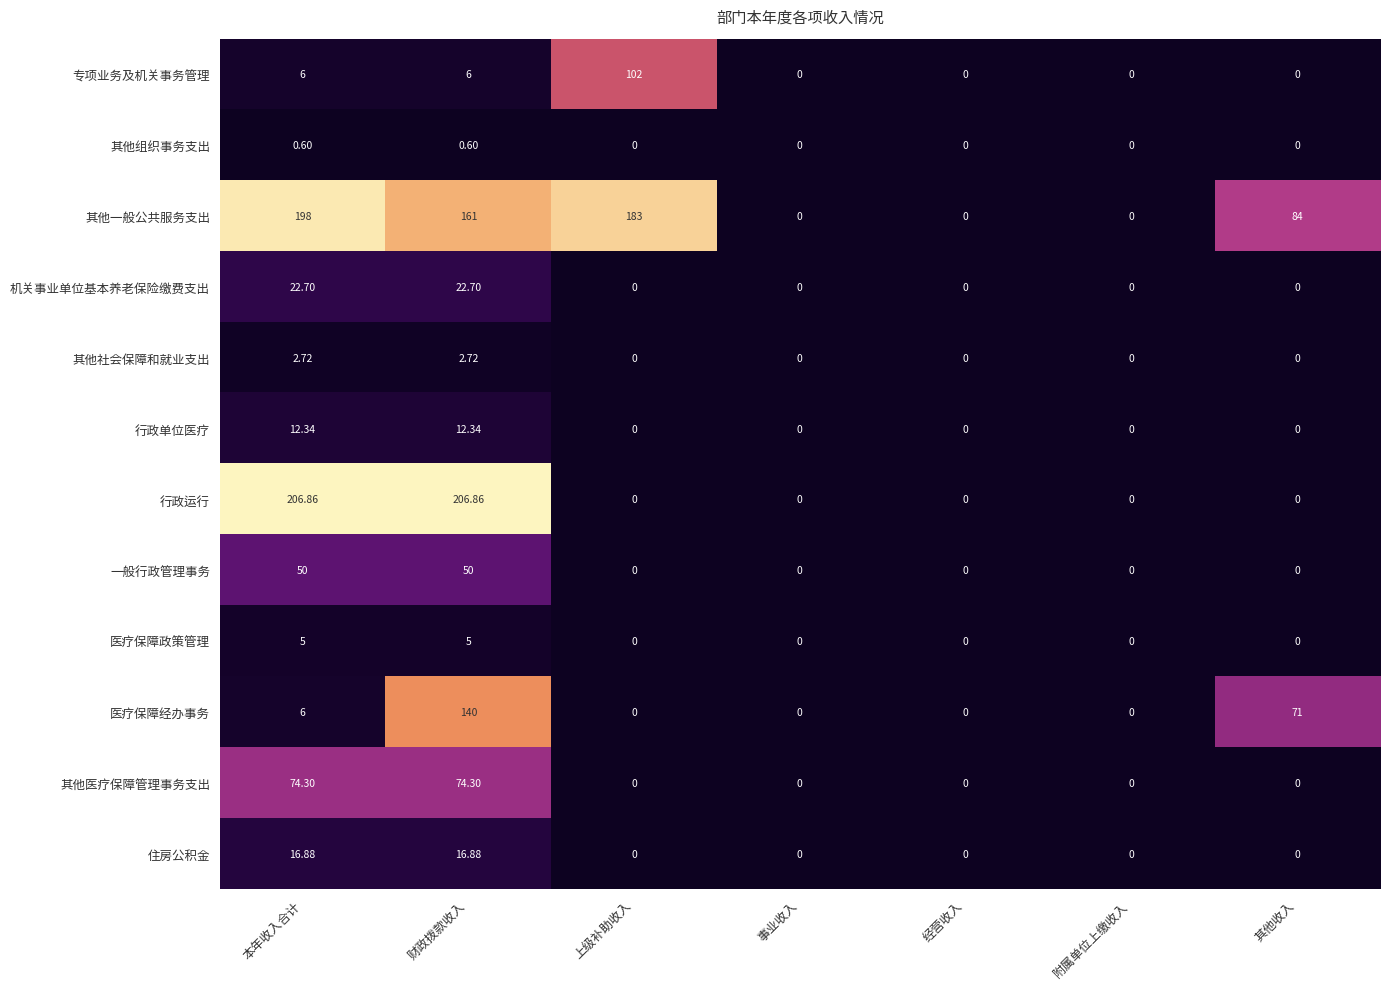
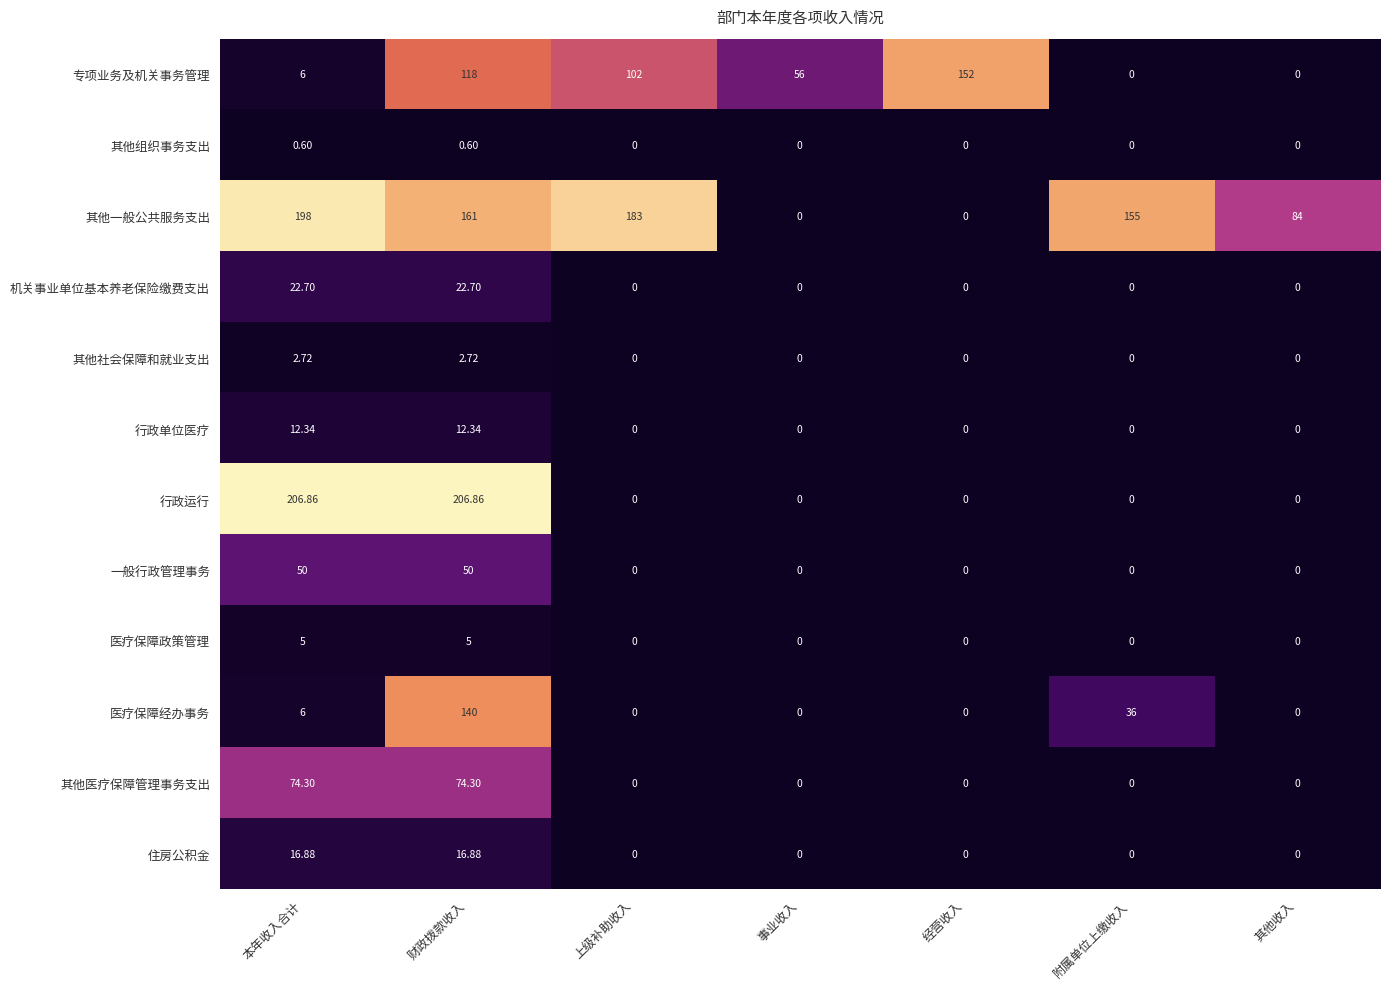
专项业务及机关事务管理, 财政拨款收入: 6 -> 118
专项业务及机关事务管理, 事业收入: 0 -> 56
专项业务及机关事务管理, 经营收入: 0 -> 152
其他一般公共服务支出, 附属单位上缴收入: 0 -> 155
医疗保障经办事务, 附属单位上缴收入: 0 -> 36
医疗保障经办事务, 其他收入: 71 -> 0
